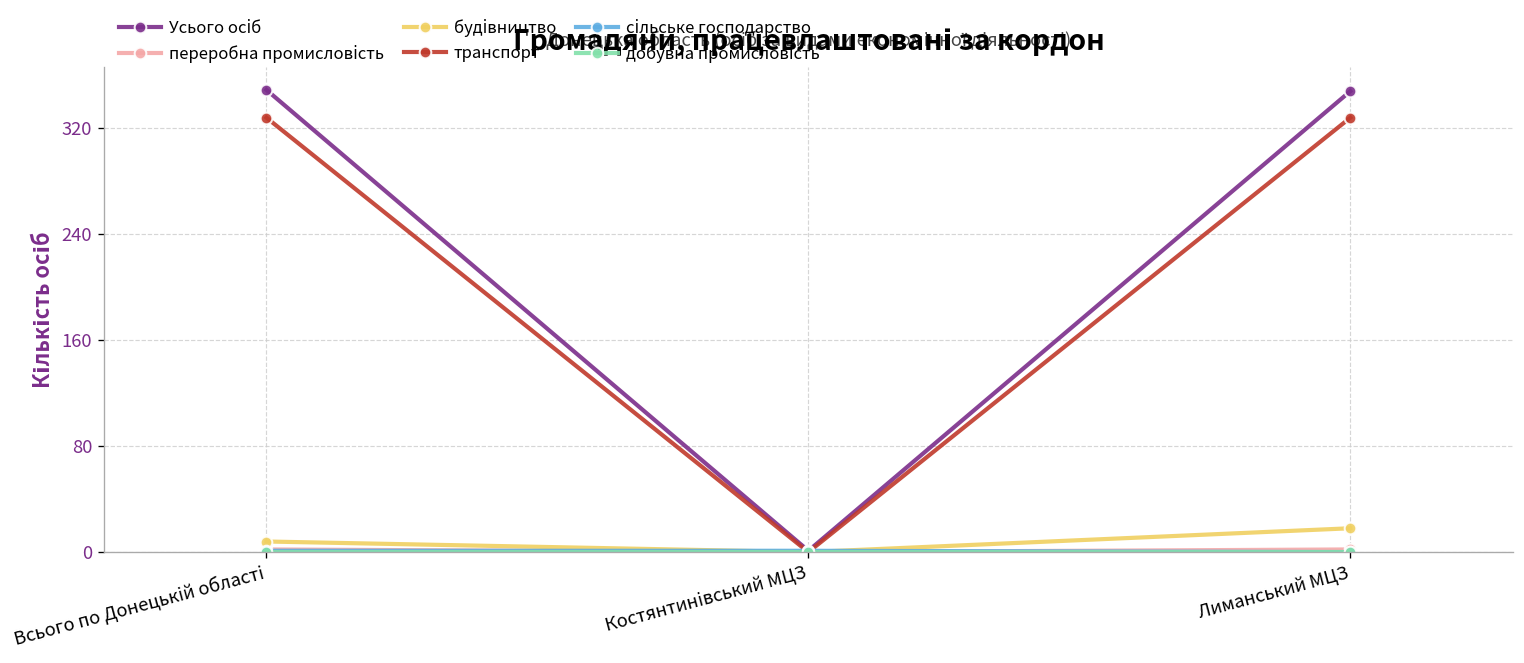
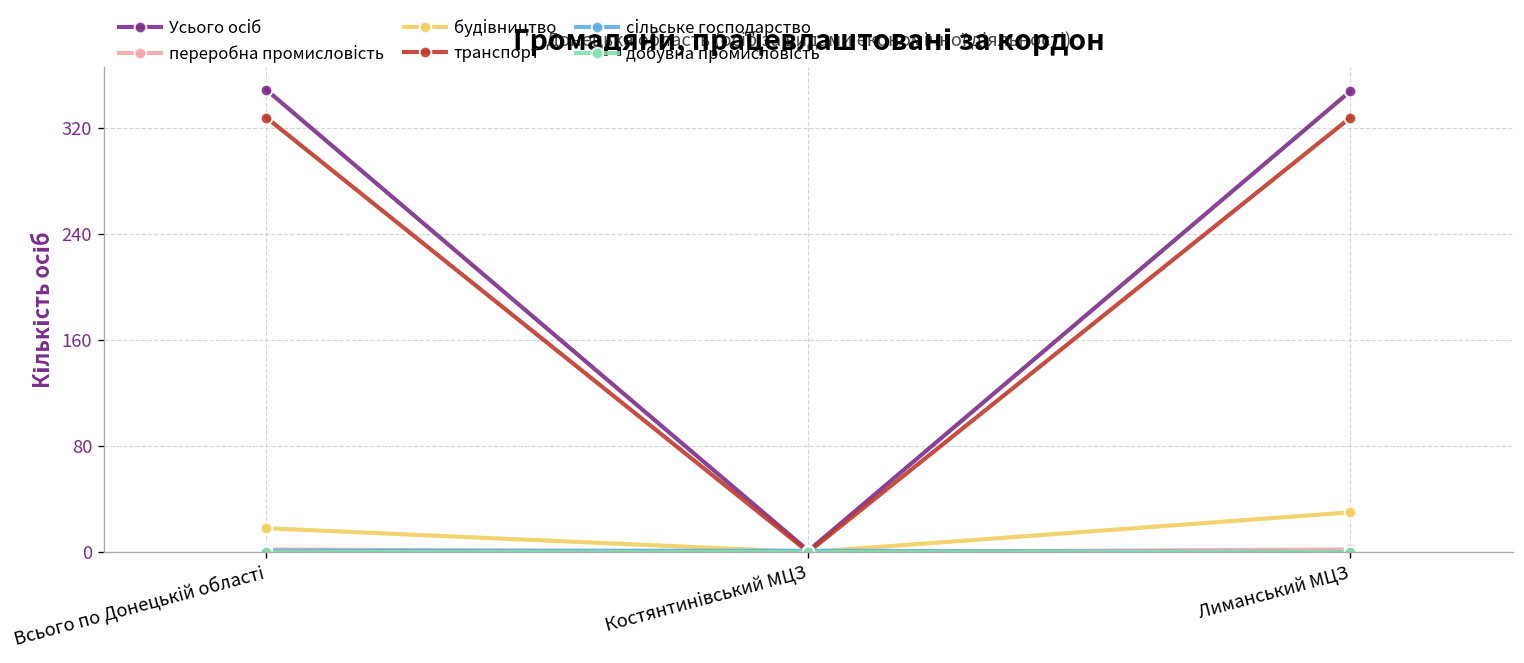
будівництво, Всього по Донецькій області: 8 -> 18
будівництво, Лиманський МЦЗ: 18 -> 30
